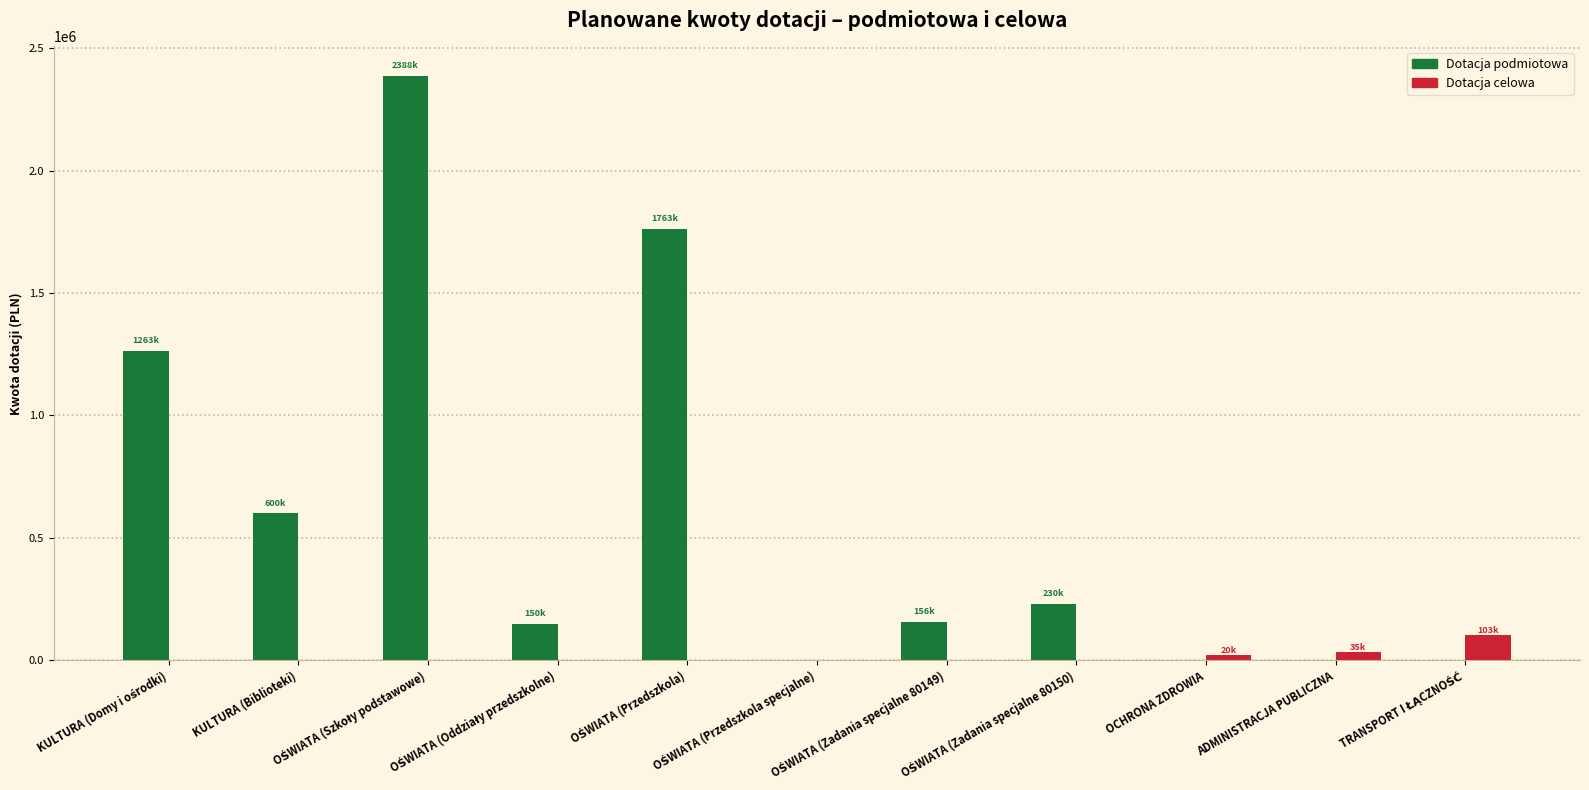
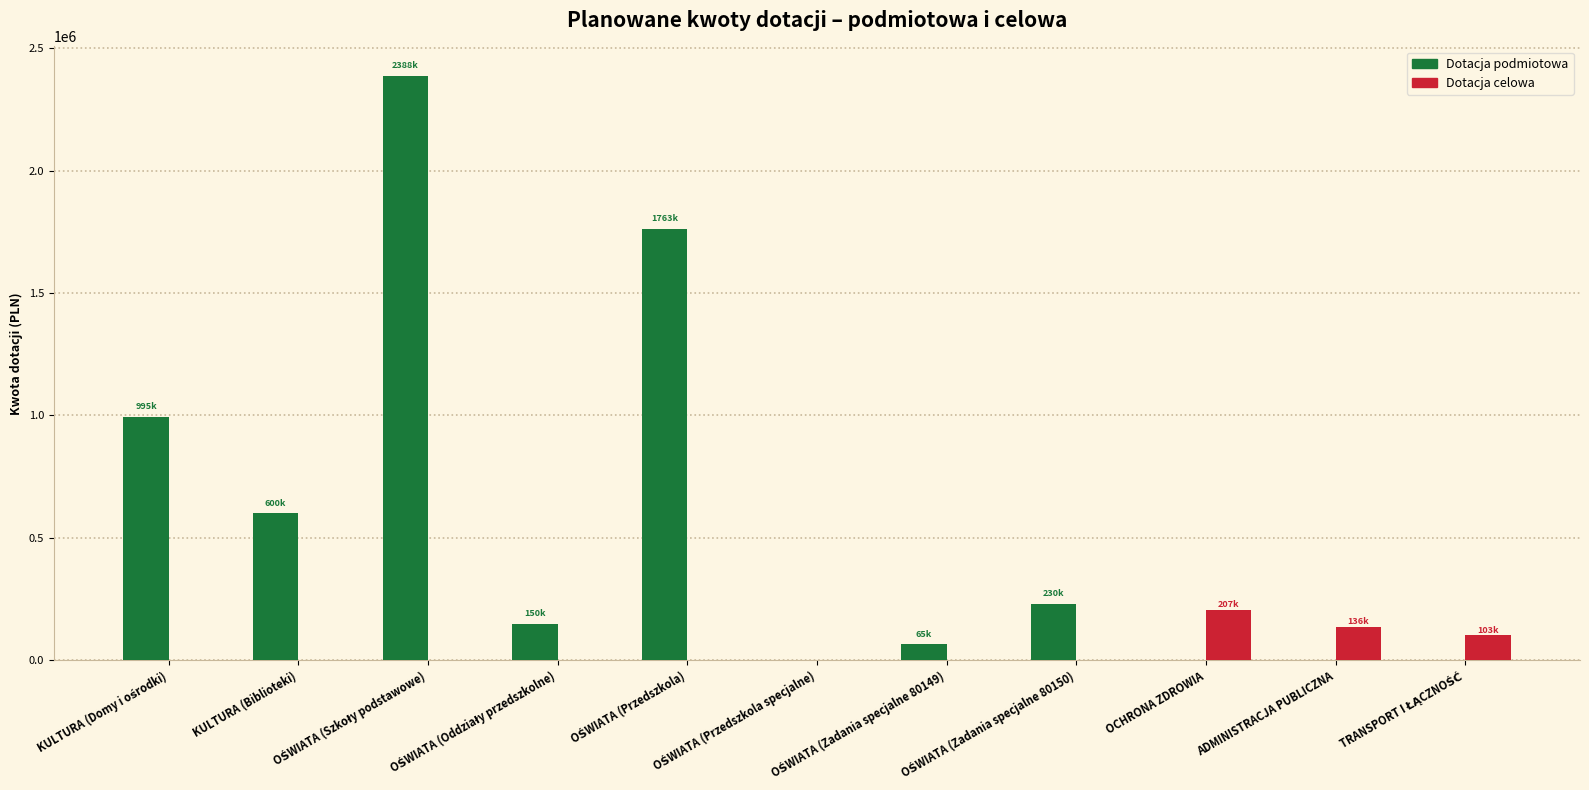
Dotacja podmiotowa, KULTURA (Domy i ośrodki): 1263k -> 995k
Dotacja podmiotowa, OŚWIATA (Zadania specjalne 80149): 156k -> 65k
Dotacja celowa, OCHRONA ZDROWIA: 20k -> 207k
Dotacja celowa, ADMINISTRACJA PUBLICZNA: 35k -> 136k
